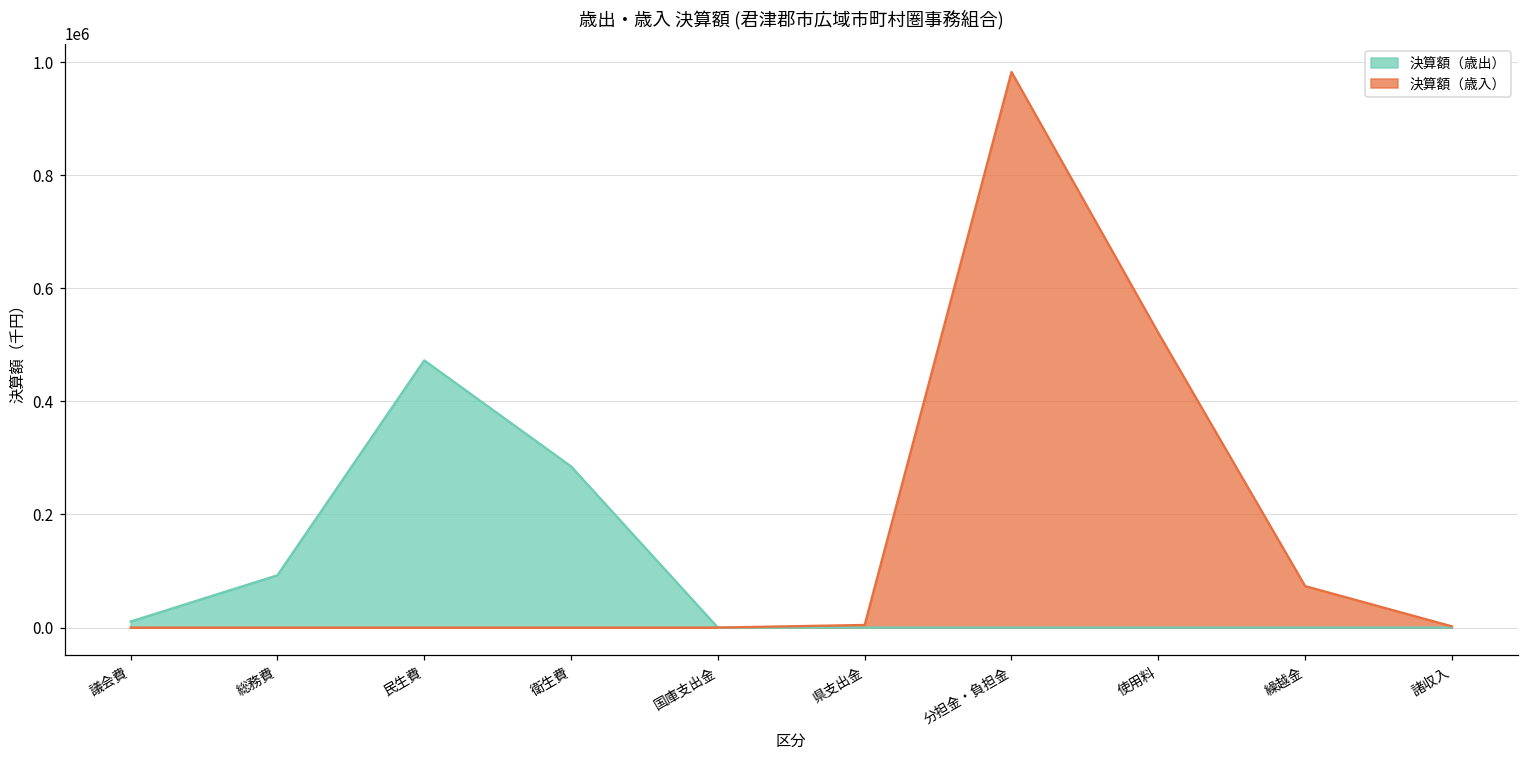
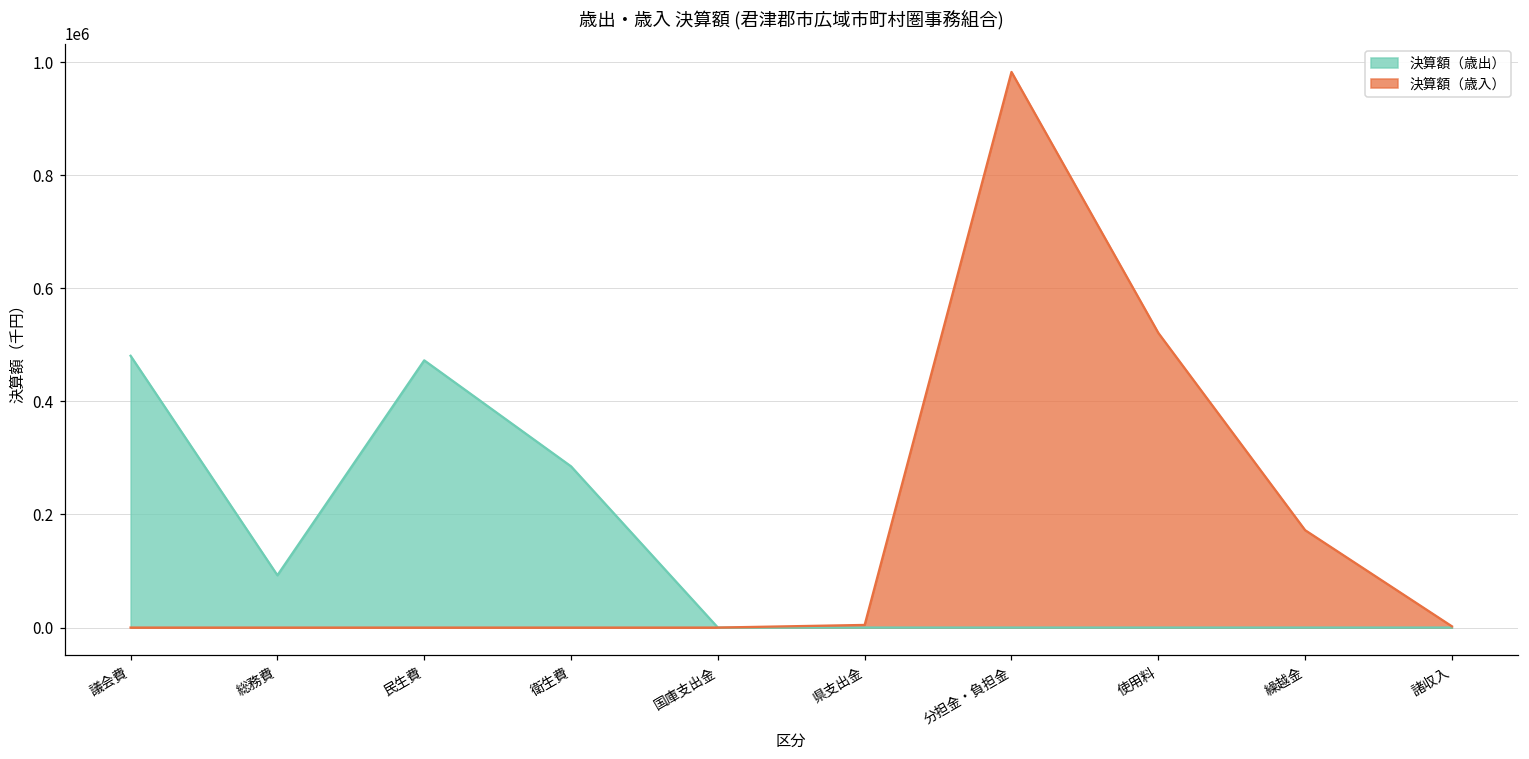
決算額（歳出）, 議会費: 10000 -> 480000
決算額（歳入）, 繰越金: 70000 -> 170000
